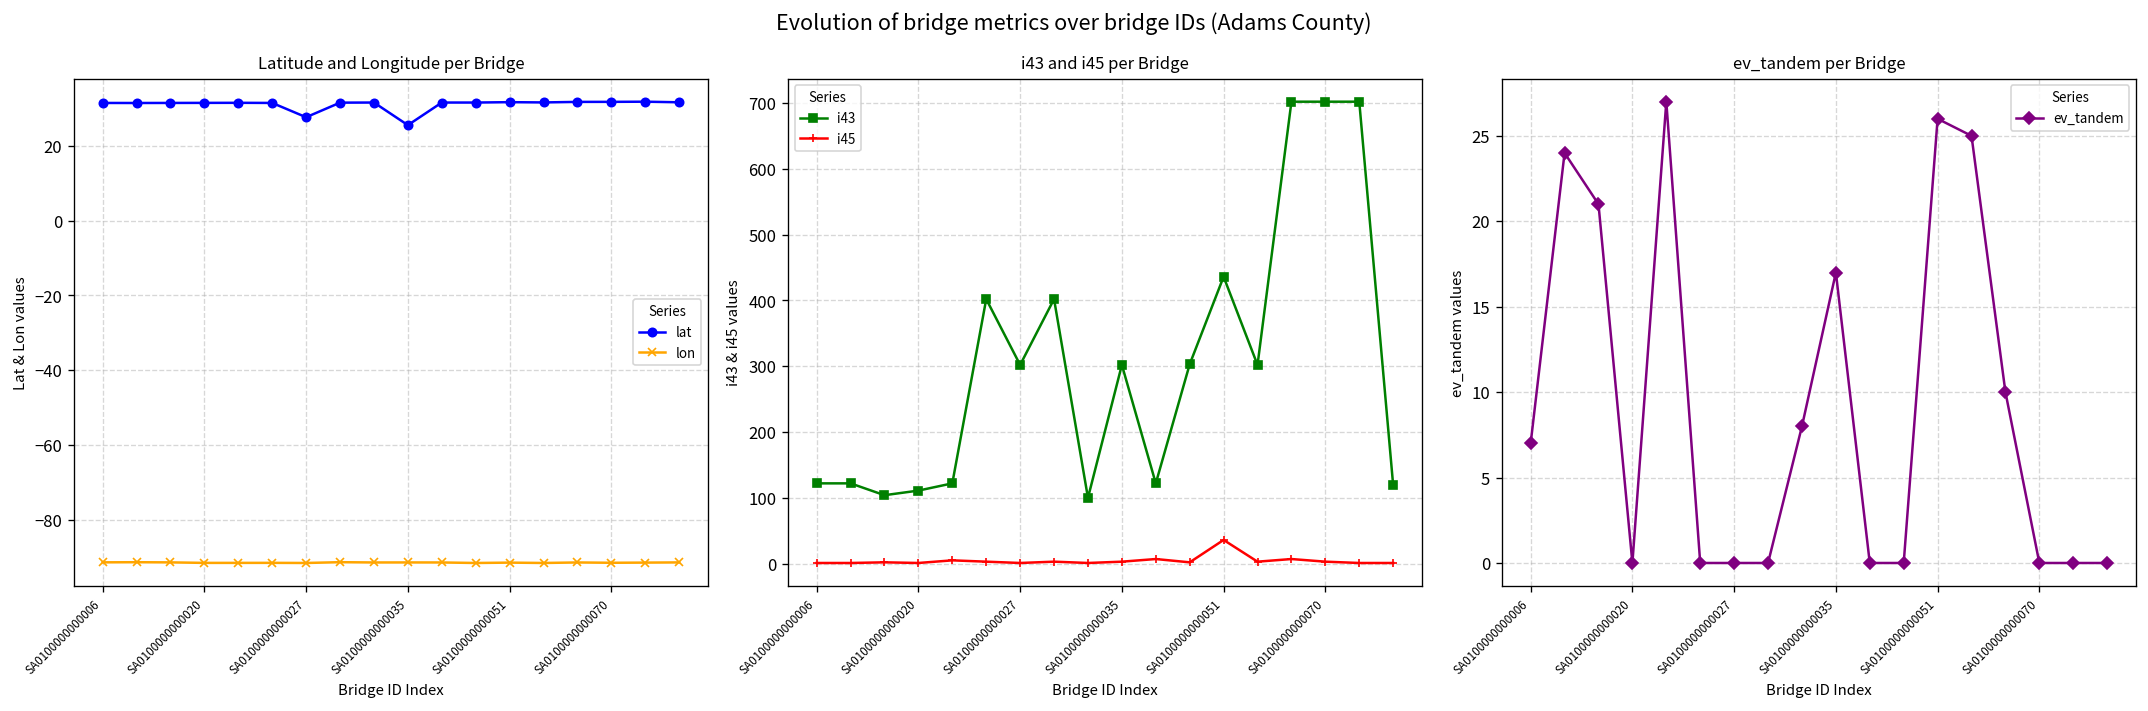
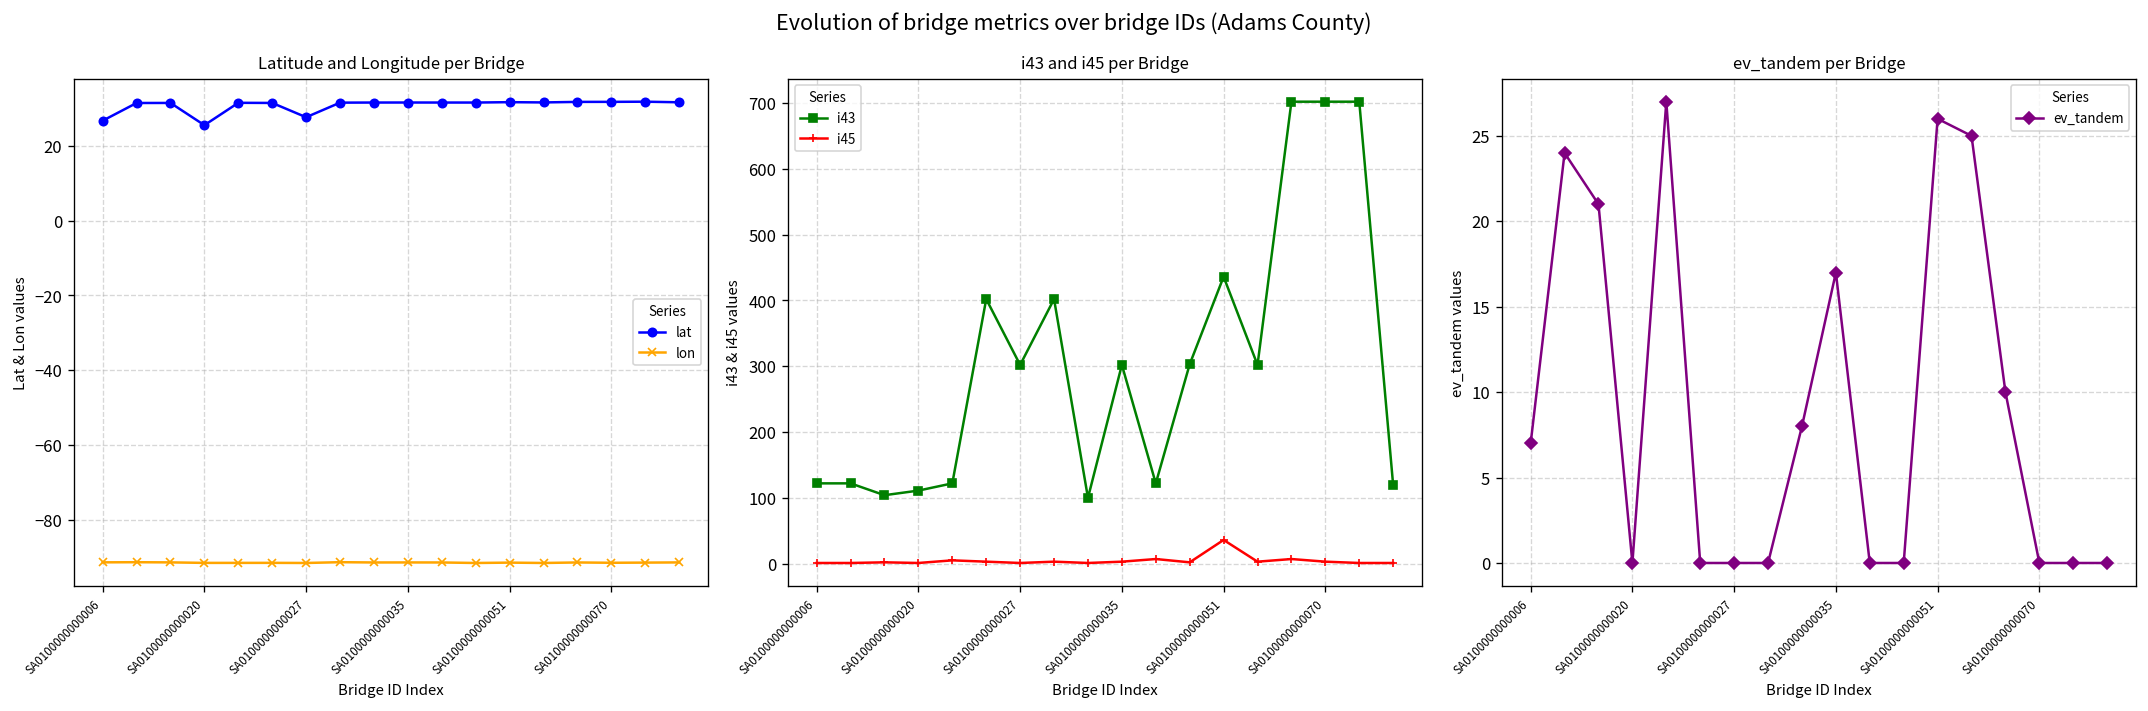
Latitude and Longitude per Bridge, lat, SA0100000000006: 31 -> 27
Latitude and Longitude per Bridge, lat, SA0100000000020: 31 -> 25
Latitude and Longitude per Bridge, lat, SA0100000000035: 25 -> 32
